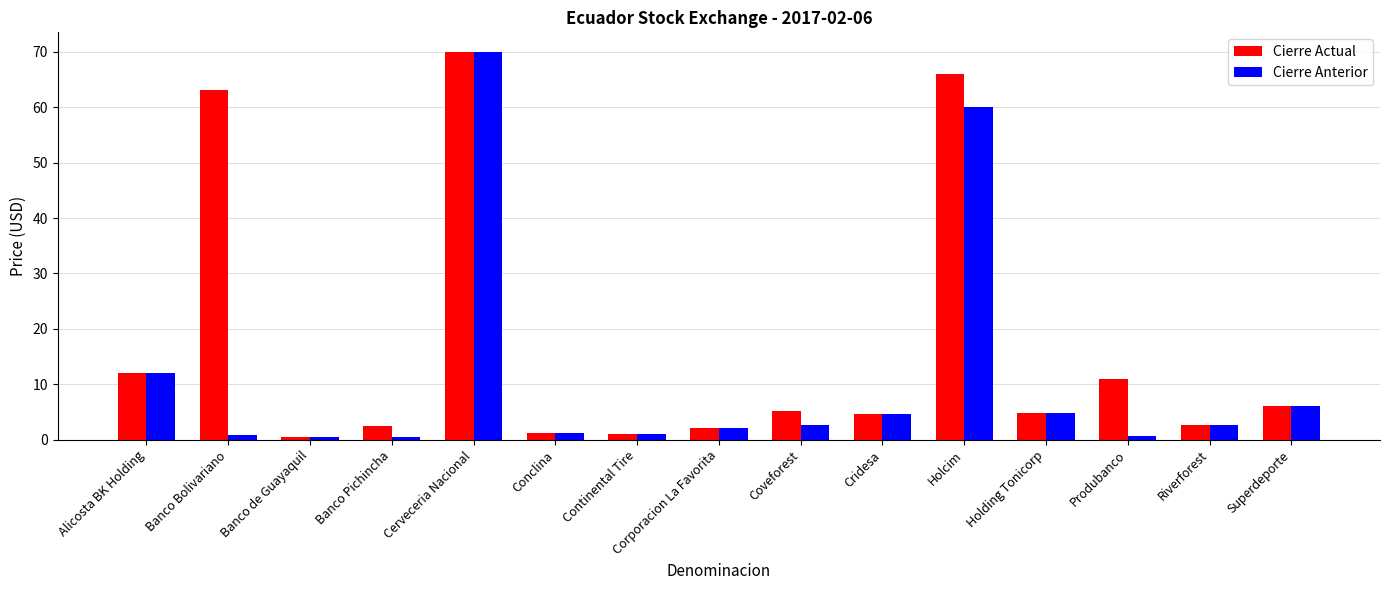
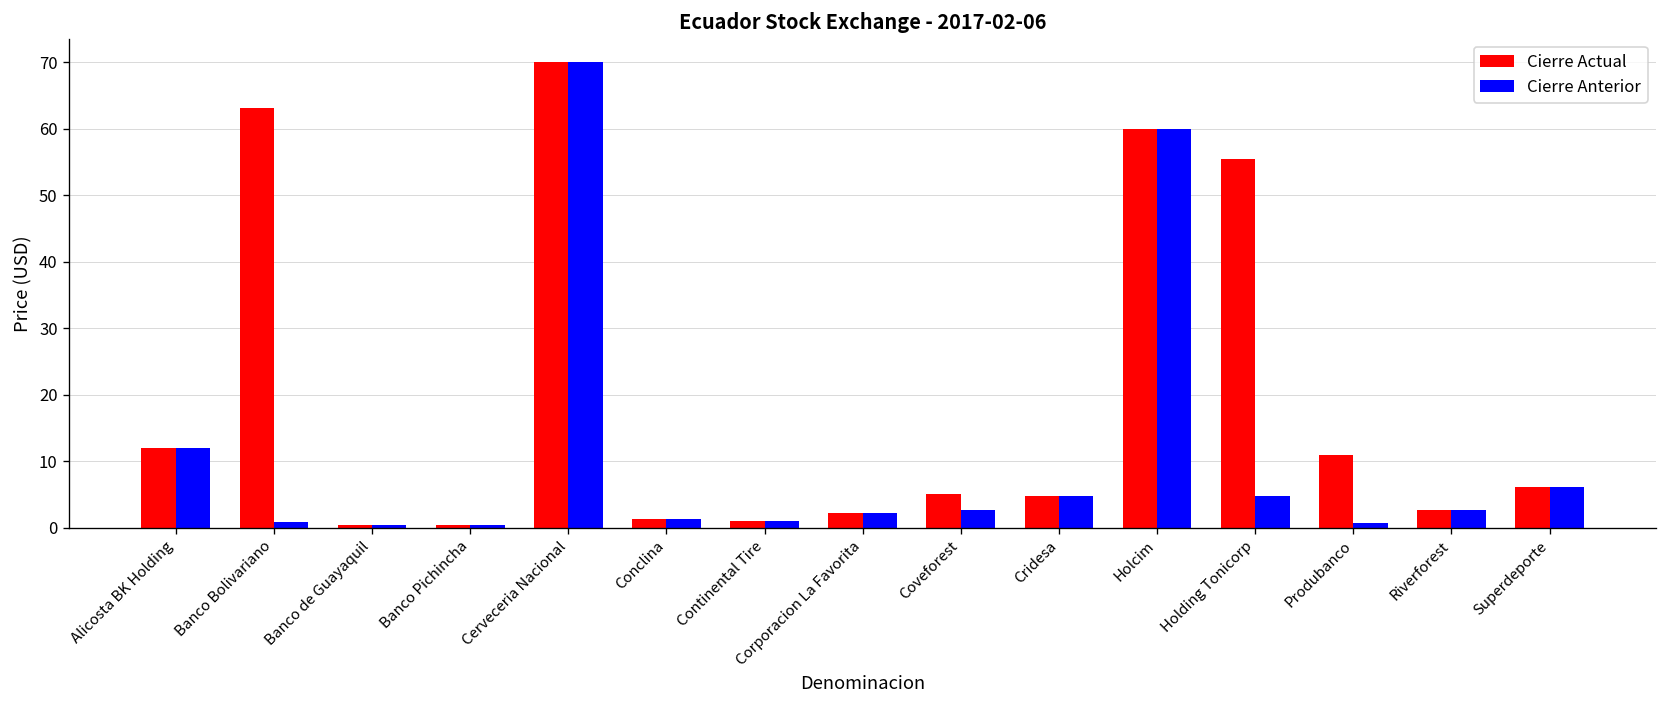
Cierre Actual, Banco Pichincha: 3 -> 0
Cierre Actual, Holcim: 66 -> 60
Cierre Actual, Holding Tonicorp: 5 -> 55
